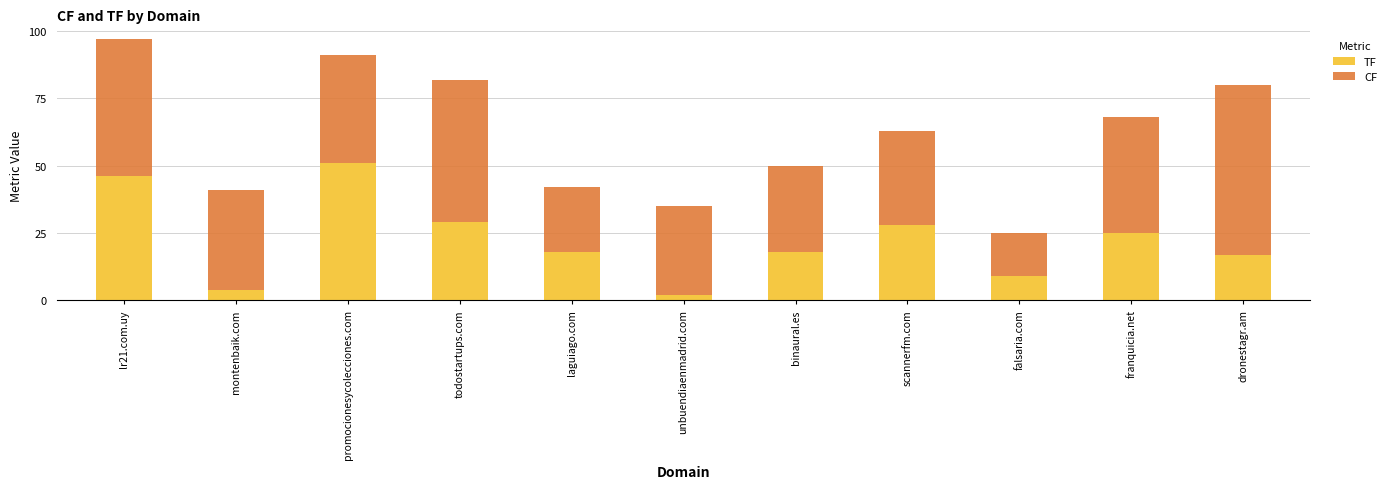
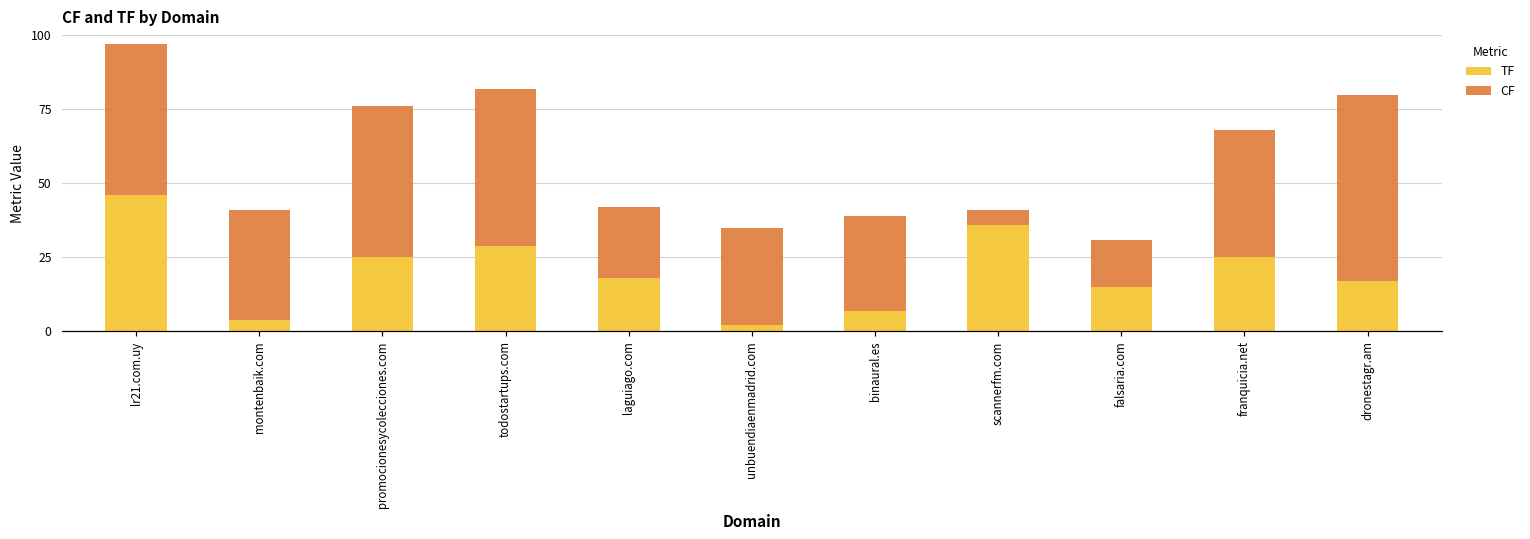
TF, promocionesycolecciones.com: 51 -> 25
CF, promocionesycolecciones.com: 40 -> 51
TF, binaural.es: 18 -> 7
TF, scannerfm.com: 28 -> 36
CF, scannerfm.com: 35 -> 5
TF, falsaria.com: 9 -> 15
